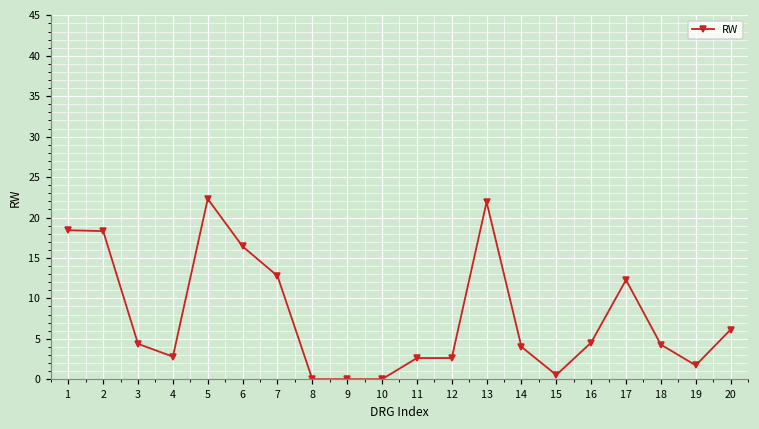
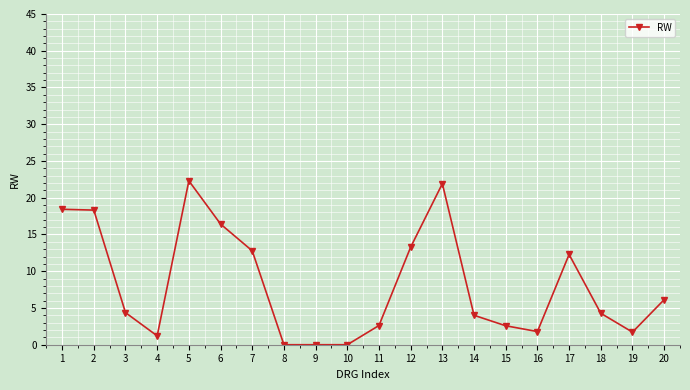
4: 3 -> 1
12: 3 -> 13
15: 1 -> 3
16: 5 -> 2
